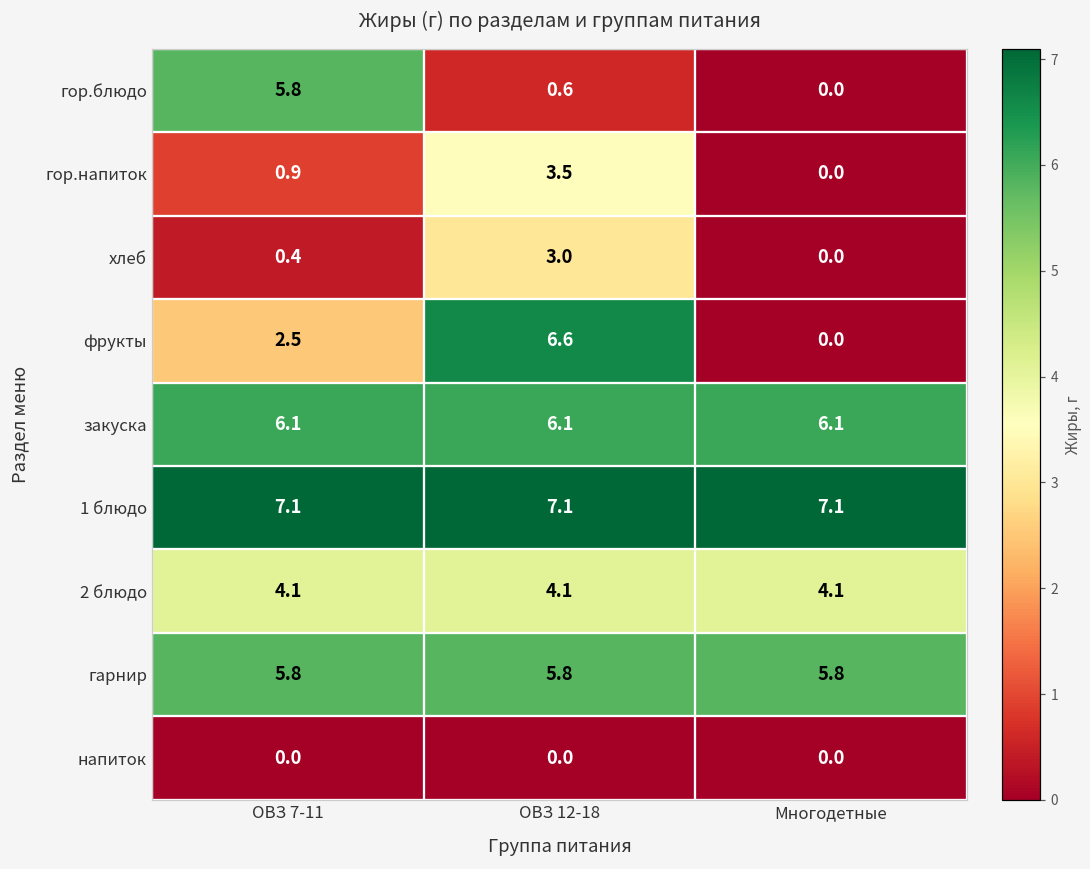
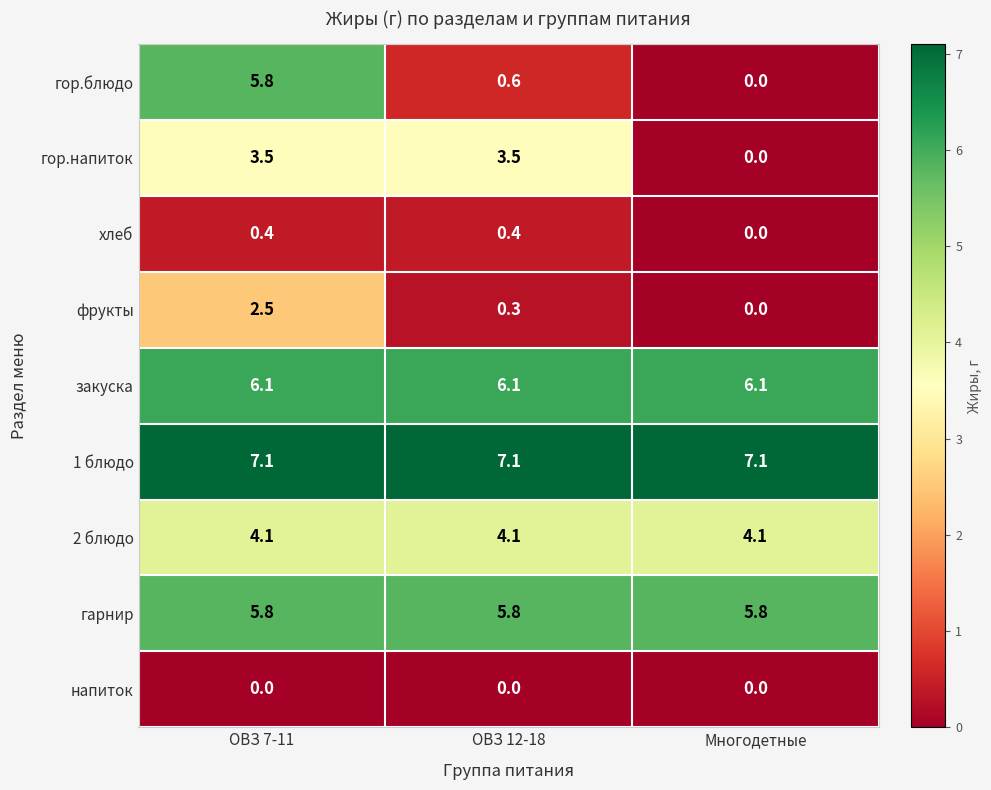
гор.напиток, ОВЗ 7-11: 0.9 -> 3.5
хлеб, ОВЗ 12-18: 3.0 -> 0.4
фрукты, ОВЗ 12-18: 6.6 -> 0.3
